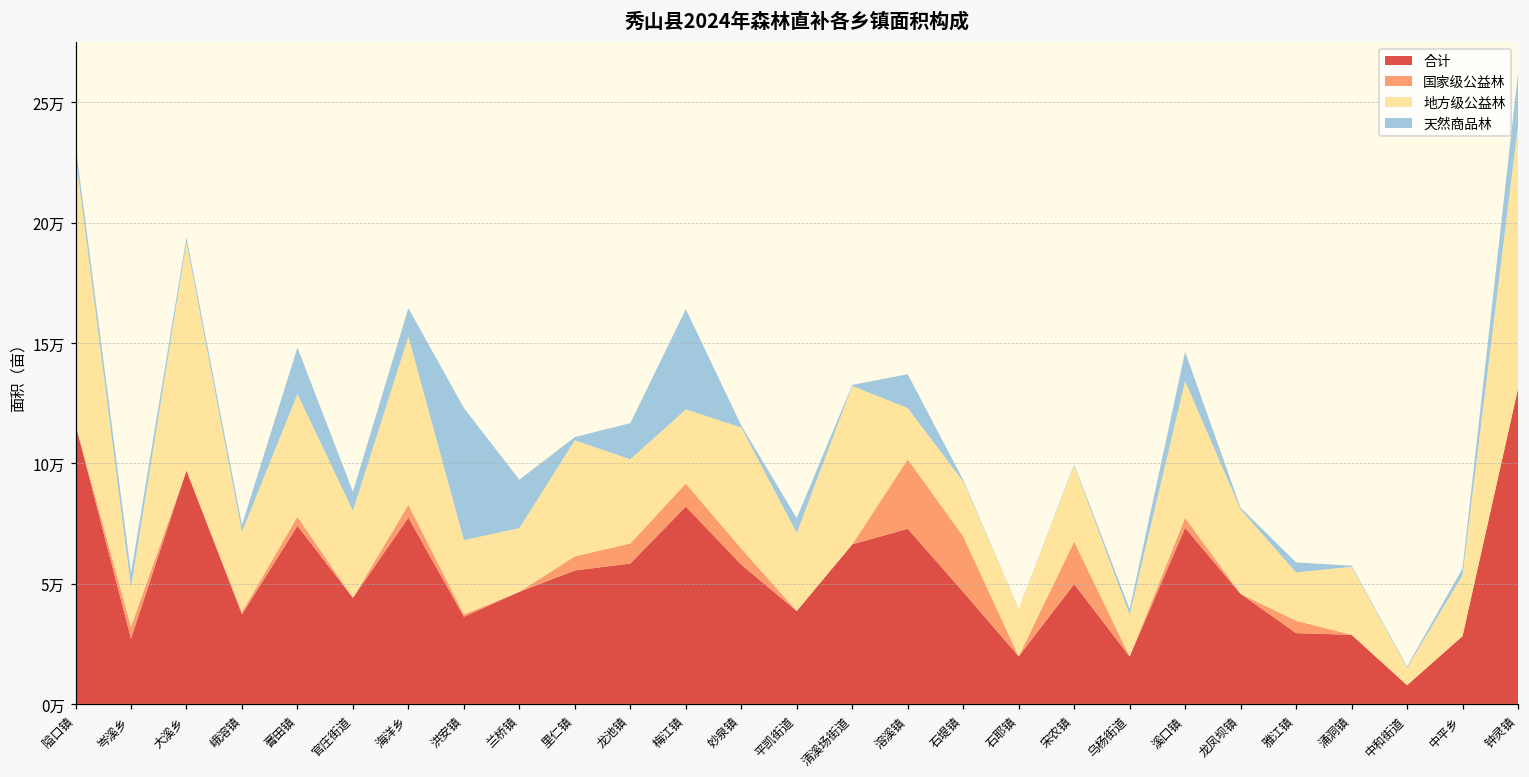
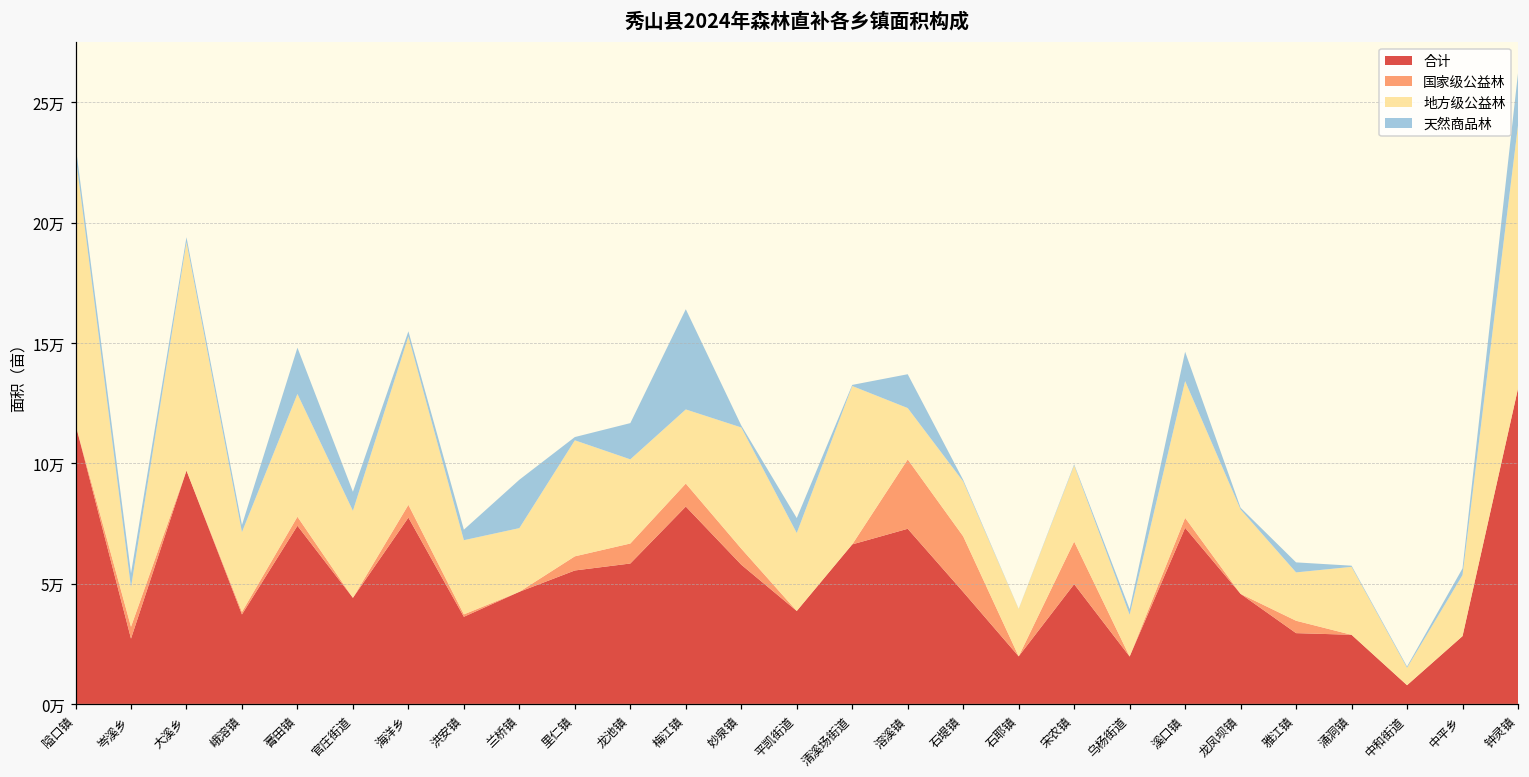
天然商品林, 海洋乡: 1.2万 -> 0.2万
天然商品林, 洪安镇: 5.5万 -> 0.4万
